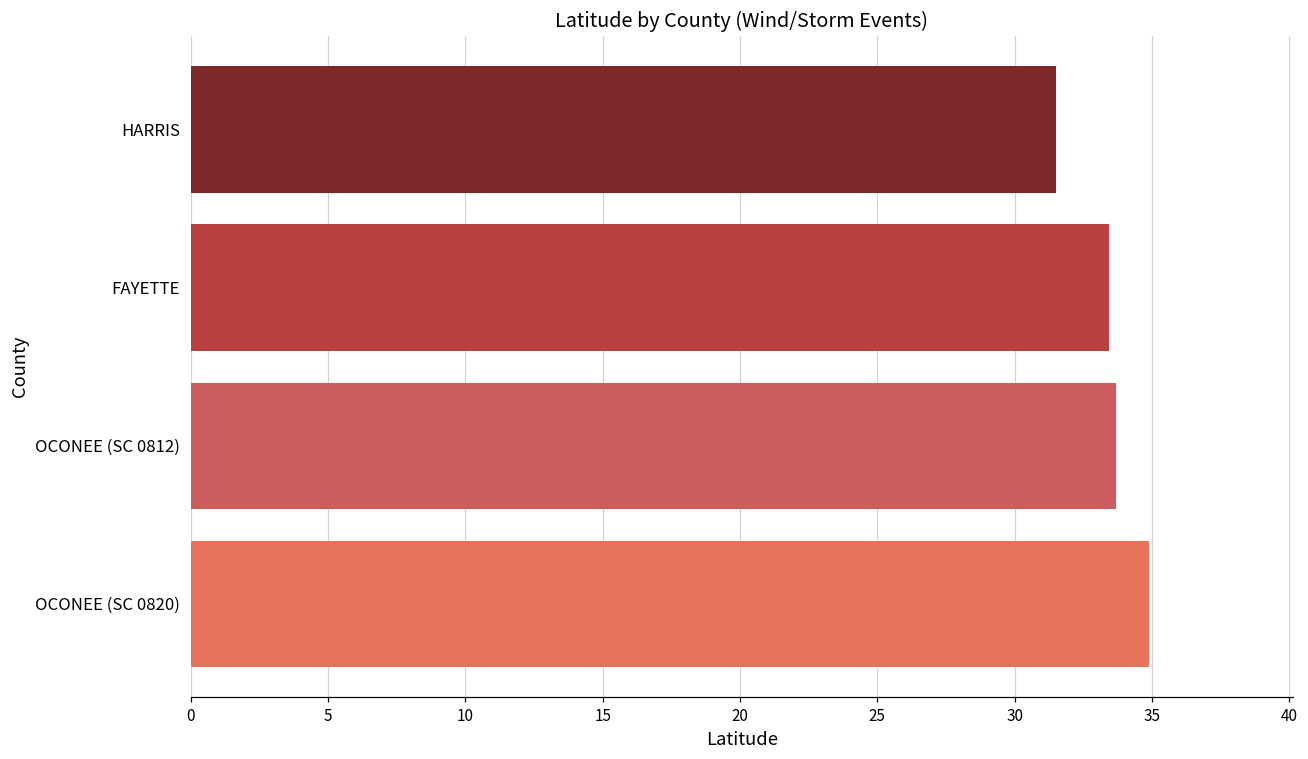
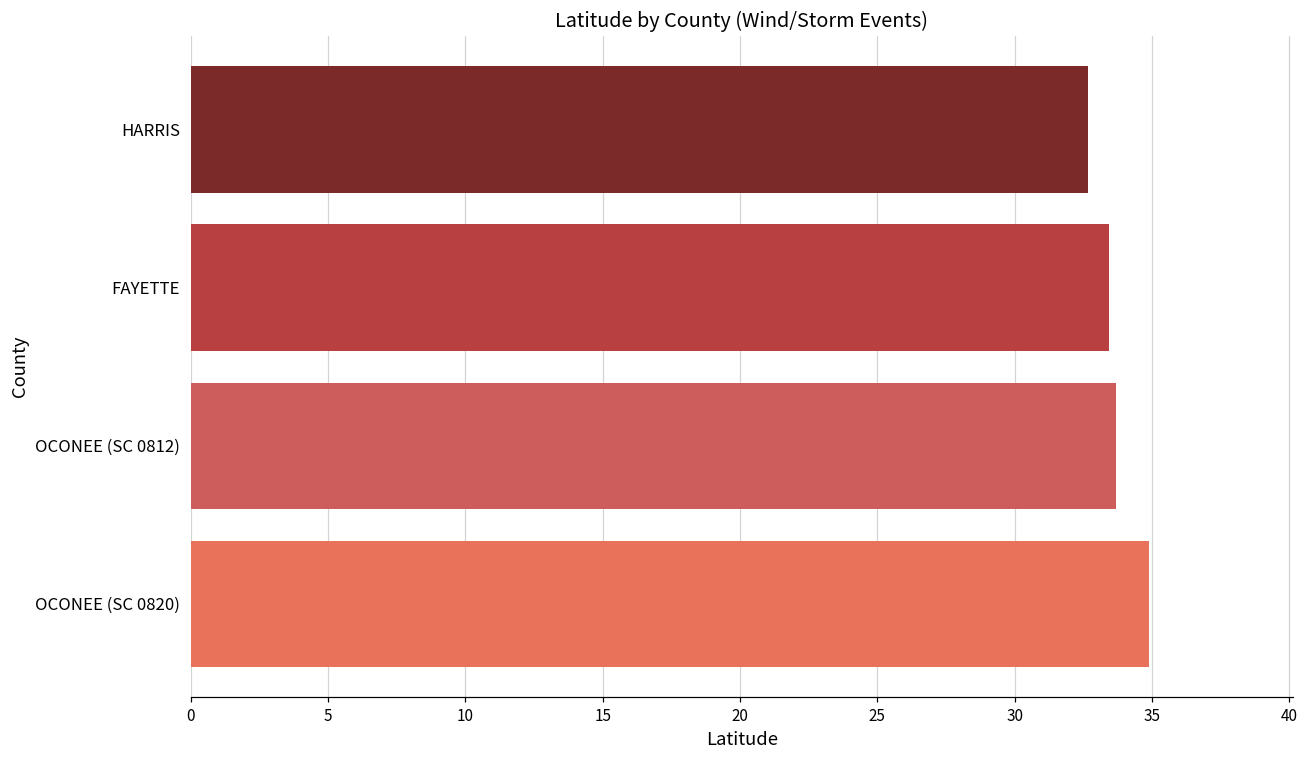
HARRIS: 31.5 -> 32.7
